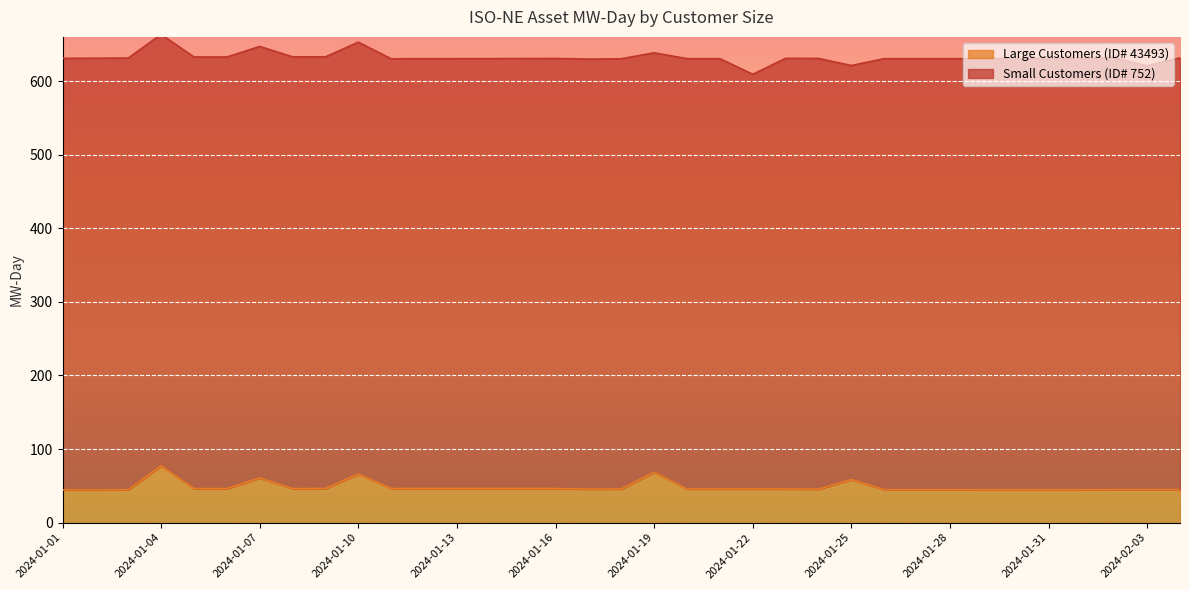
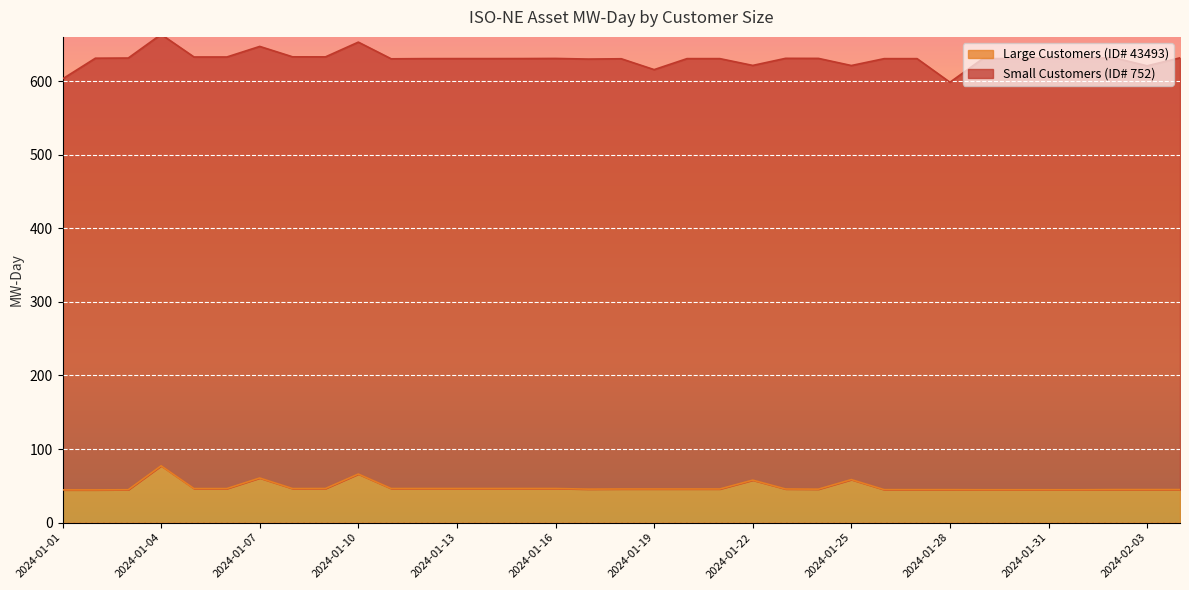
Small Customers (ID# 752), 2024-01-01: 590 -> 560
Large Customers (ID# 43493), 2024-01-19: 70 -> 50
Large Customers (ID# 43493), 2024-01-22: 50 -> 60
Small Customers (ID# 752), 2024-01-28: 590 -> 550
